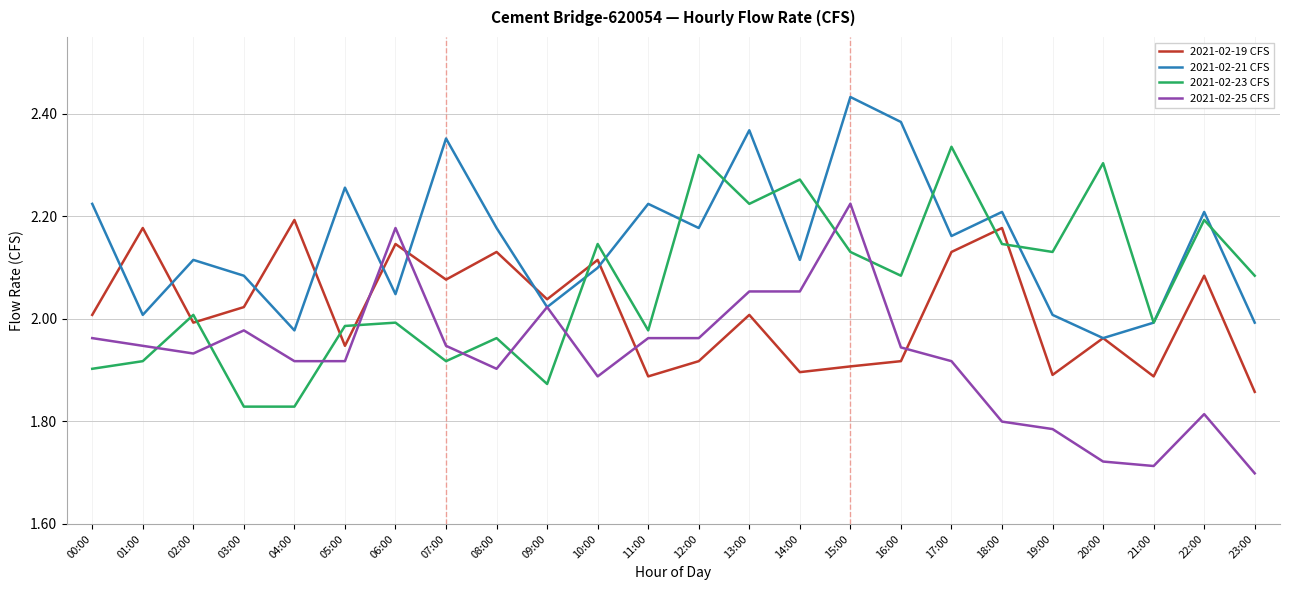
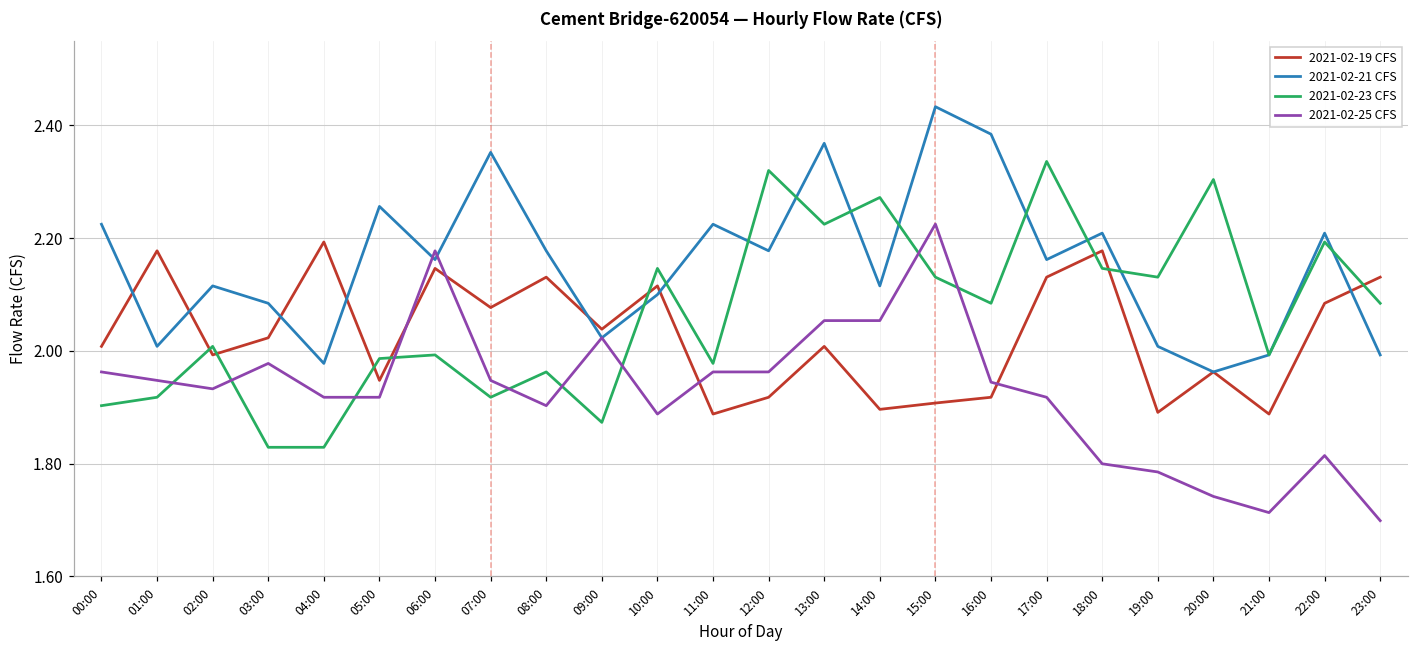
2021-02-21 CFS, 06:00: 2.05 -> 2.16
2021-02-25 CFS, 20:00: 1.72 -> 1.74
2021-02-19 CFS, 23:00: 1.86 -> 2.13
